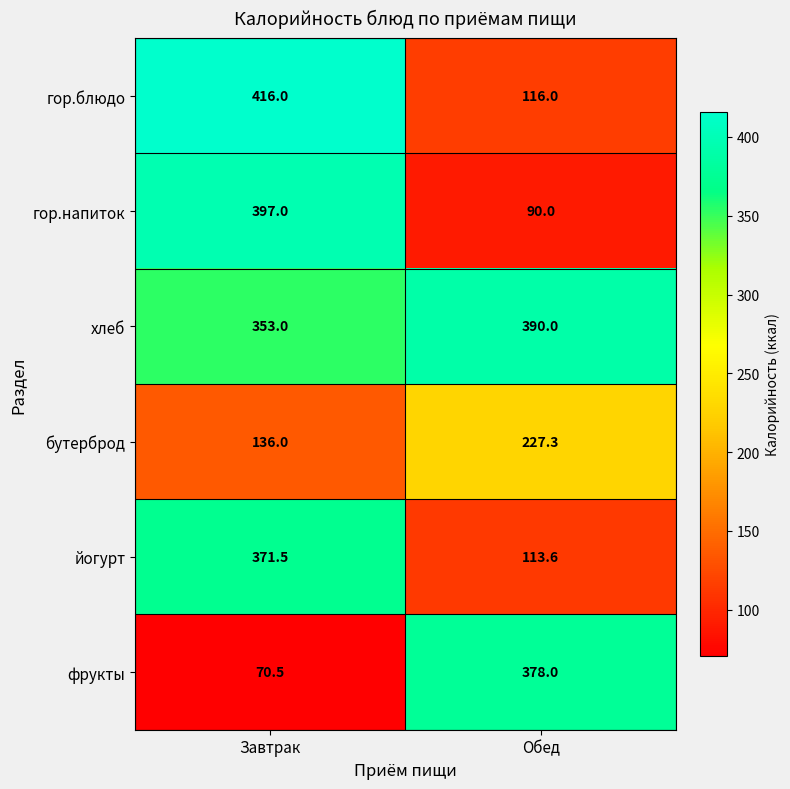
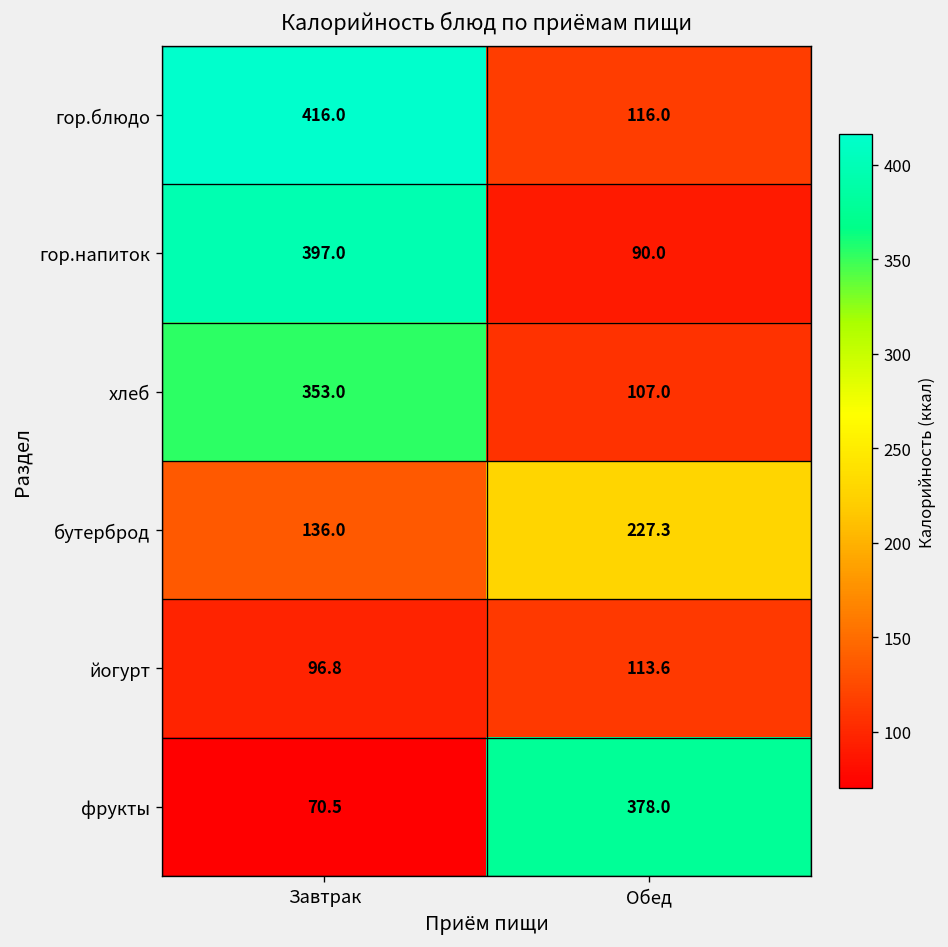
хлеб, Обед: 390.0 -> 107.0
йогурт, Завтрак: 371.5 -> 96.8
